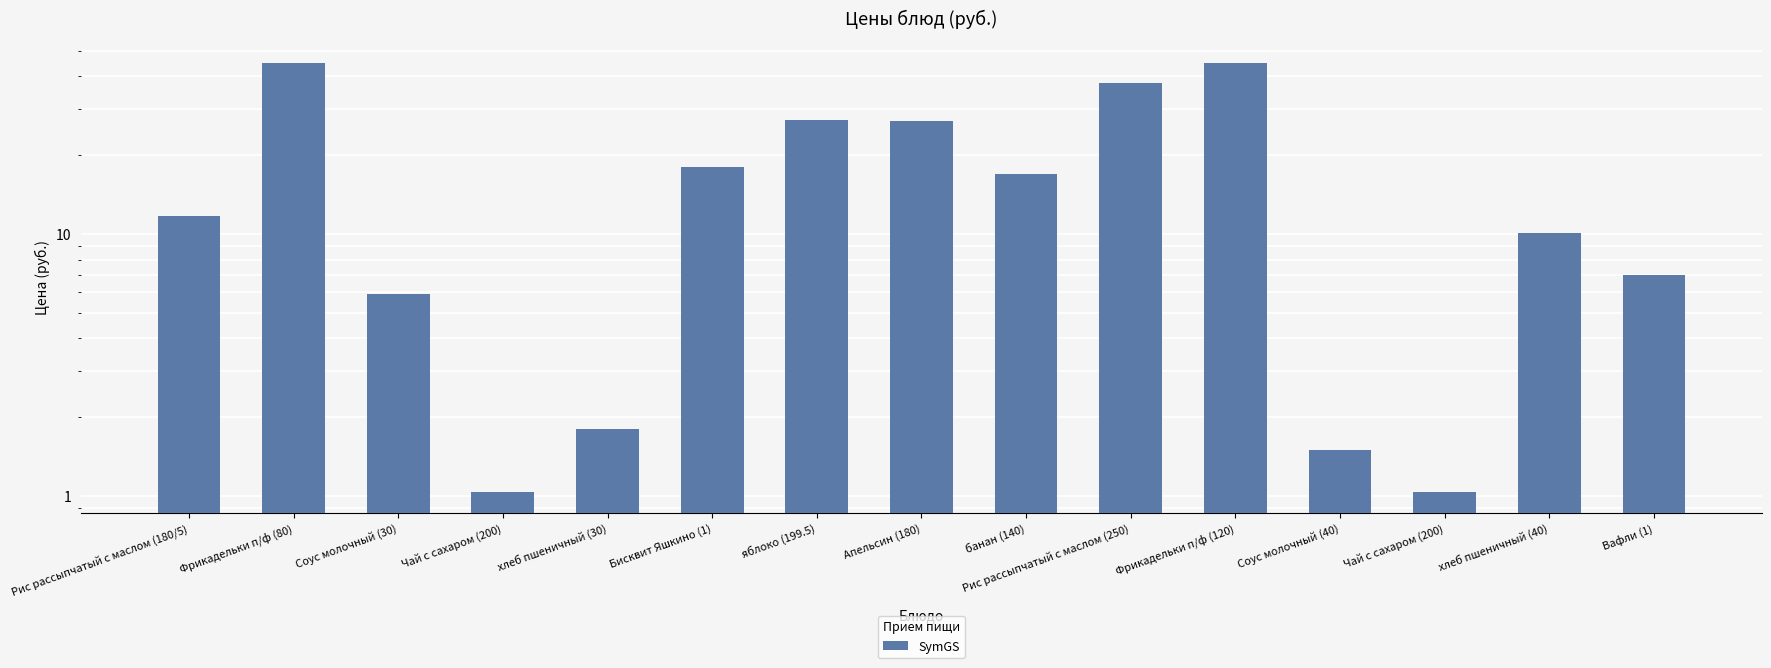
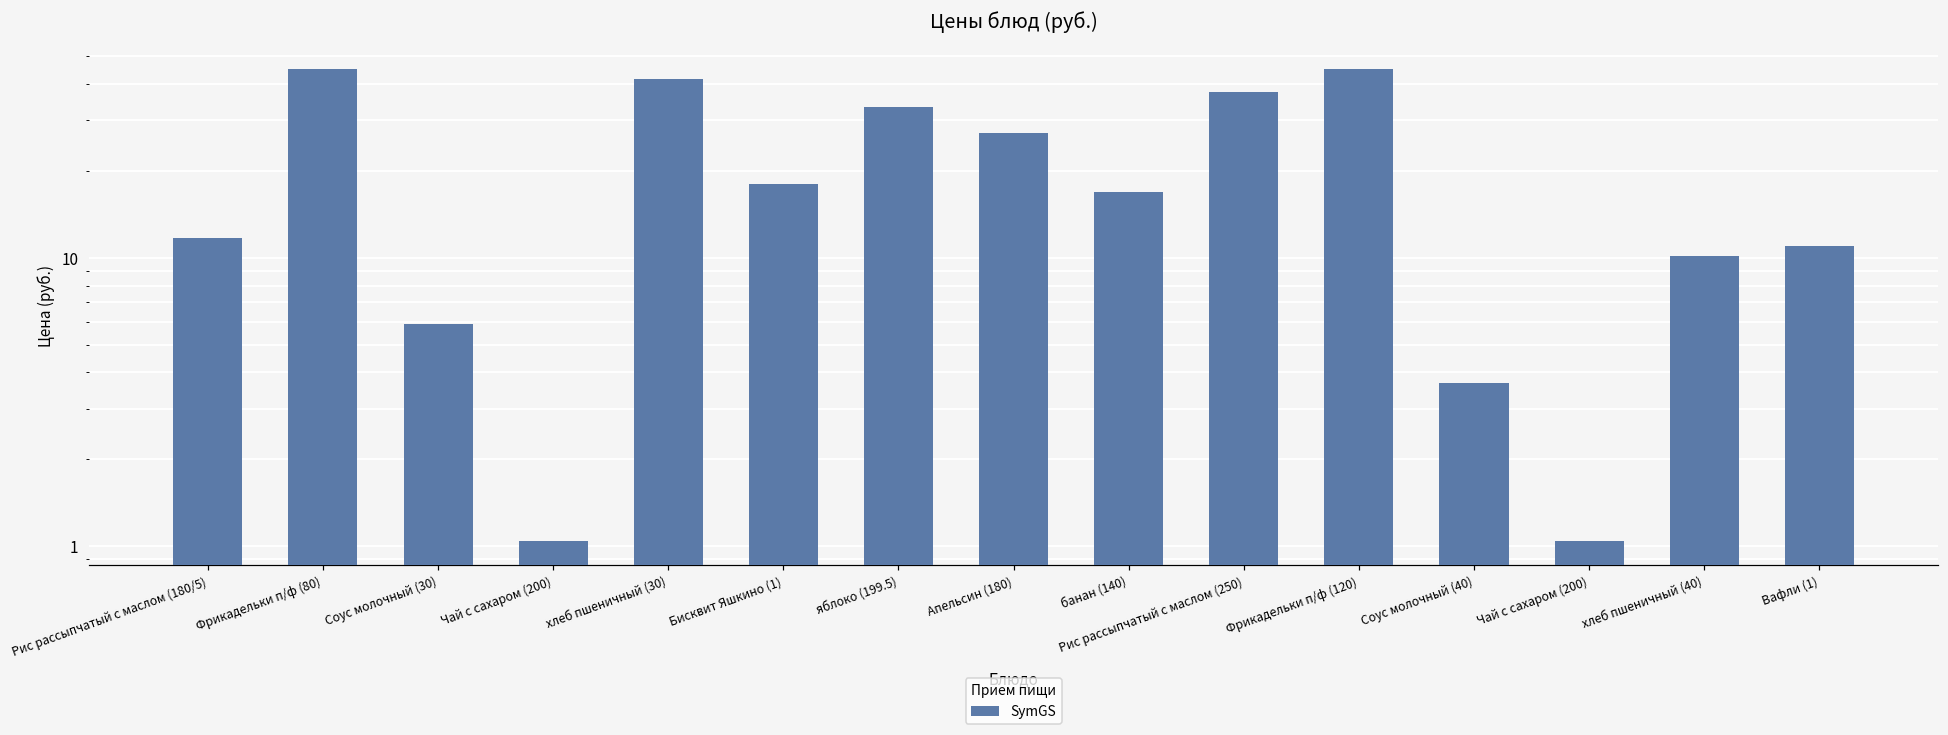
хлеб пшеничный (30): 1.8 -> 42
яблоко (199.5): 27 -> 33
Соус молочный (40): 1.5 -> 3.7
Вафли (1): 7 -> 11
